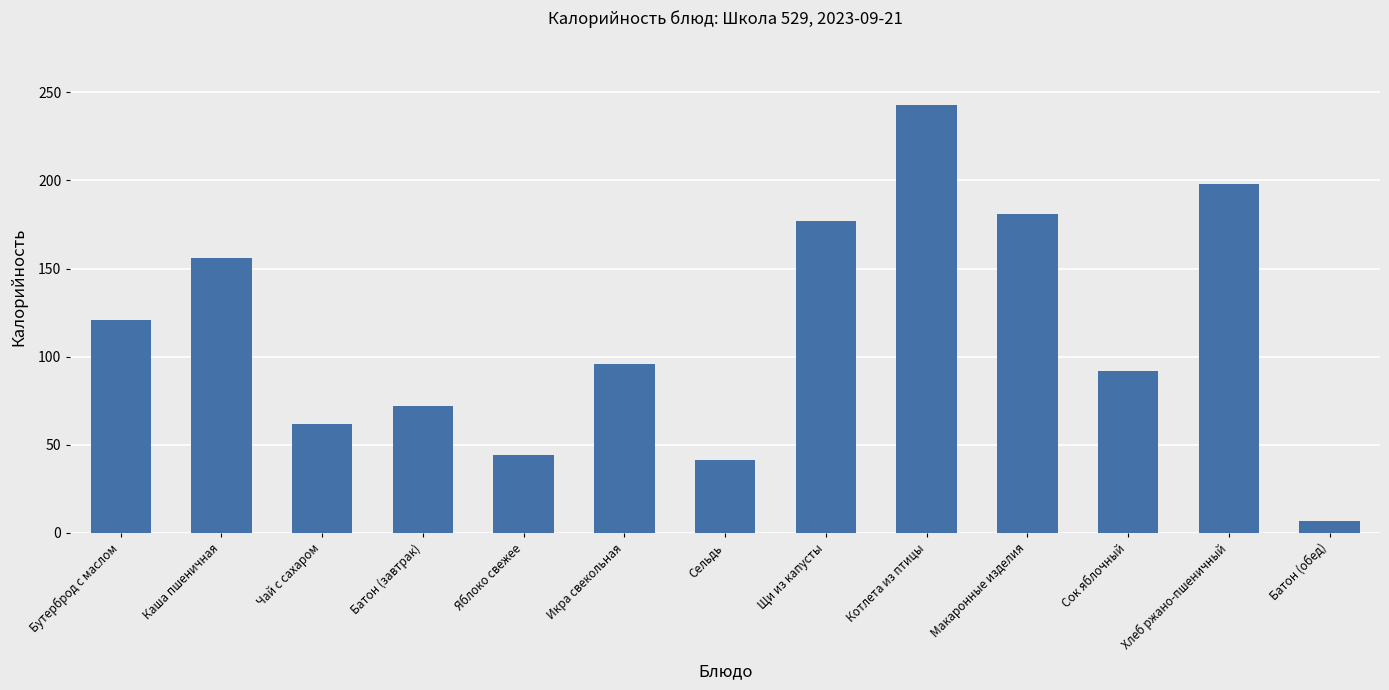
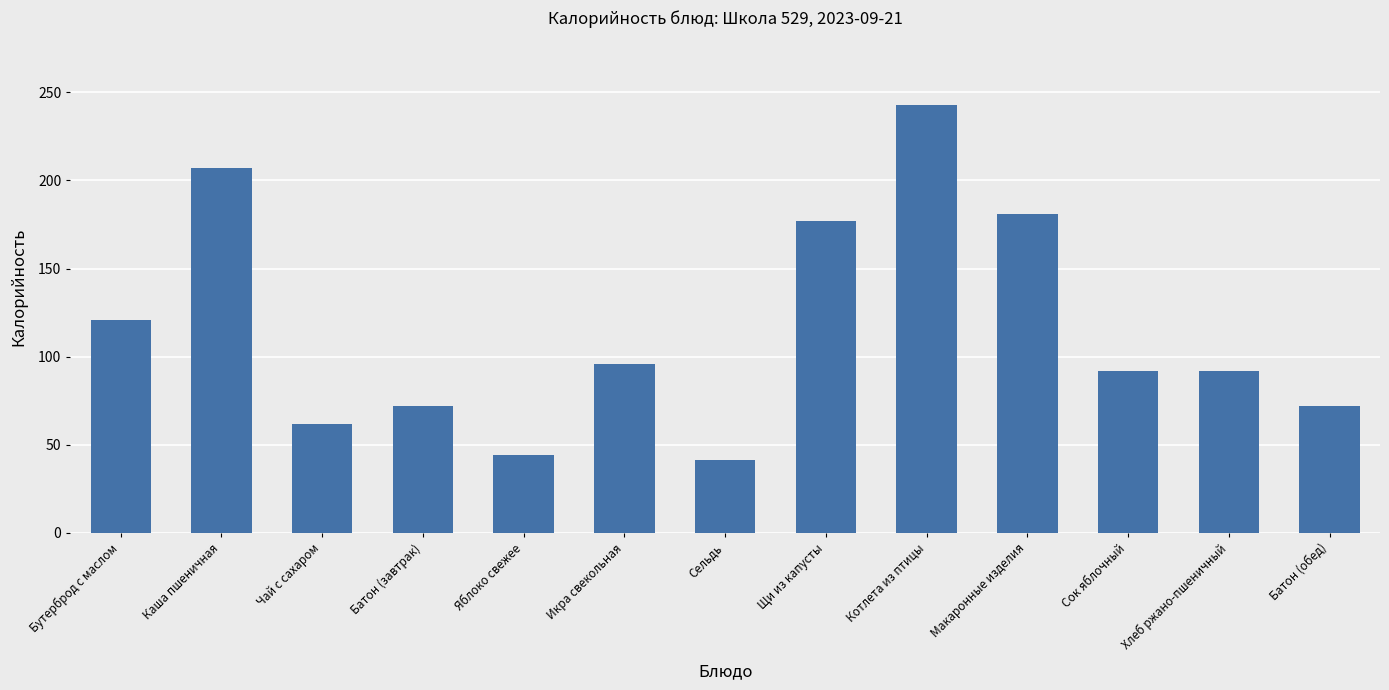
Каша пшеничная: 156 -> 207
Хлеб ржано-пшеничный: 198 -> 92
Батон (обед): 7 -> 72
